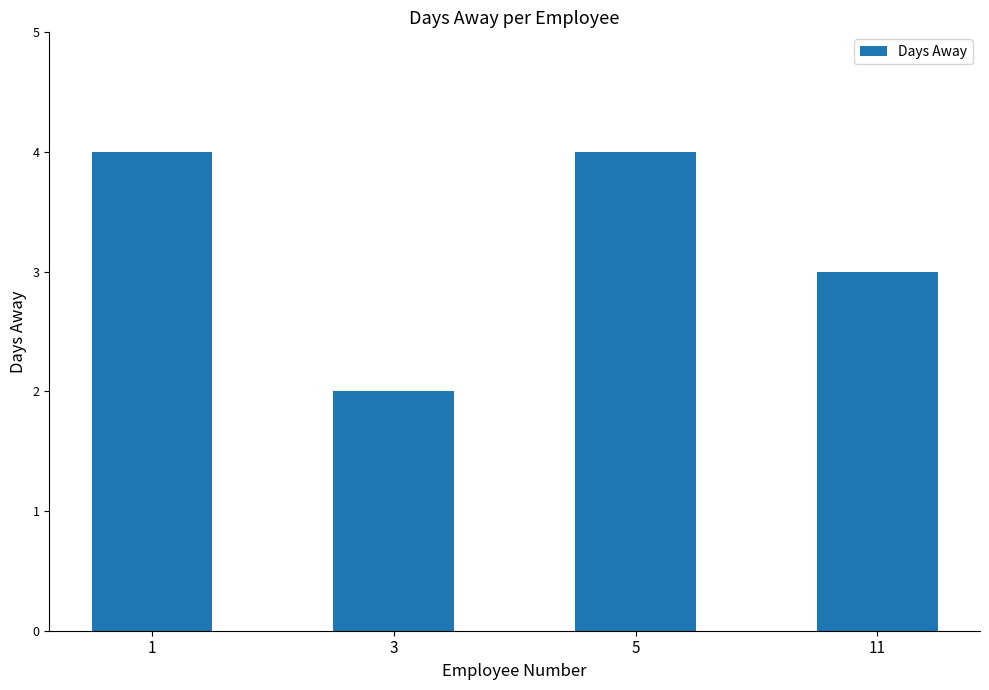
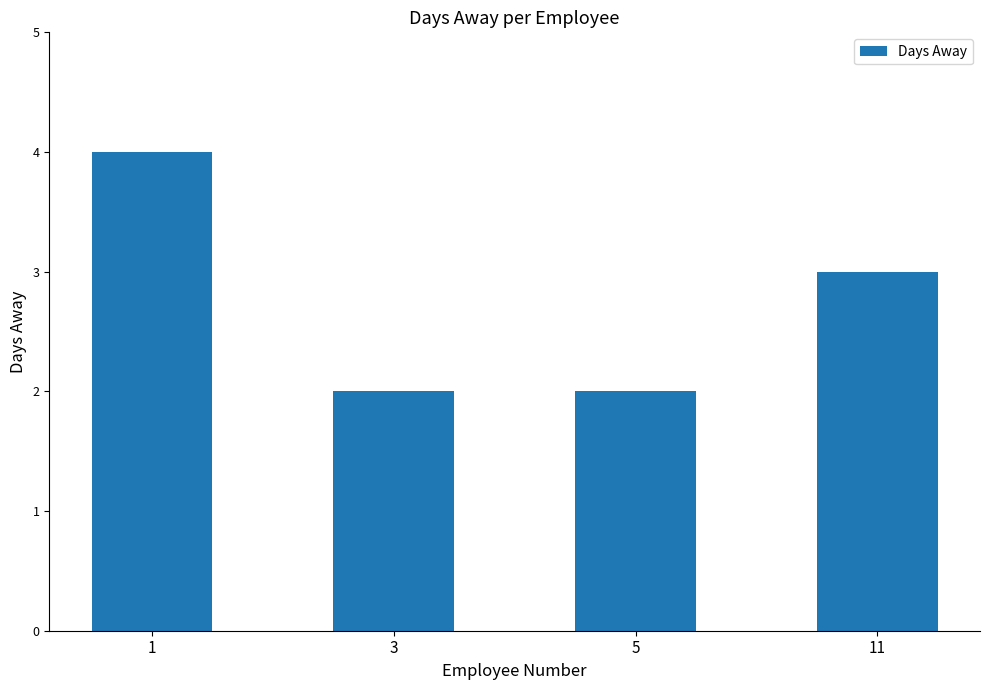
5: 4 -> 2
